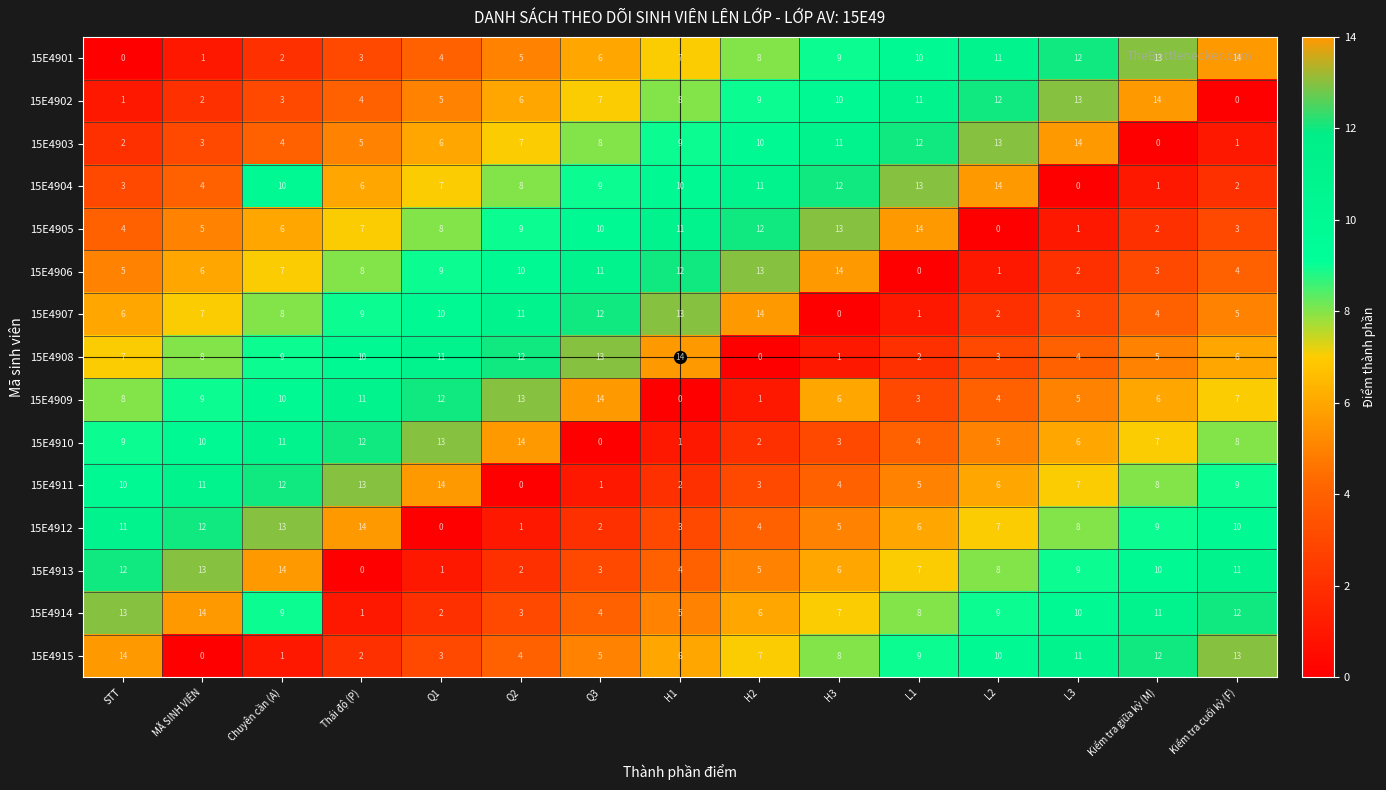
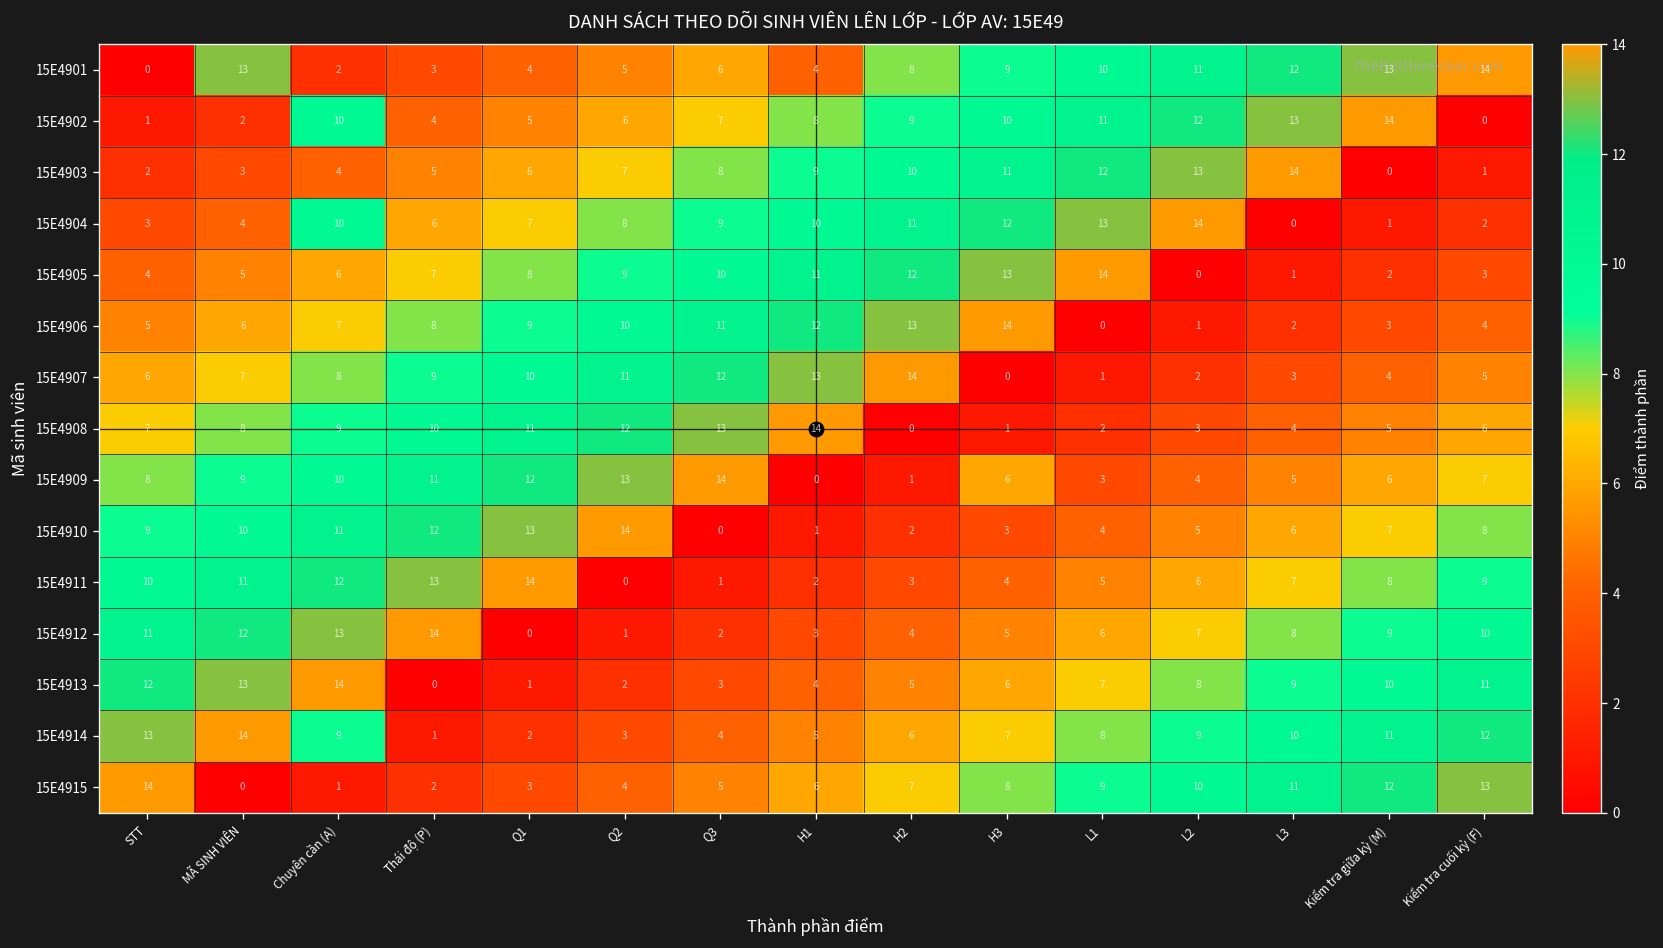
15E4901, MÃ SINH VIÊN: 1 -> 13
15E4901, H1: 7 -> 4
15E4902, Chuyên cần (A): 3 -> 10
